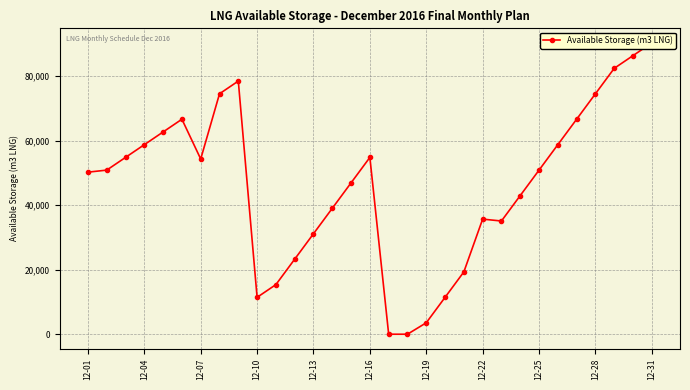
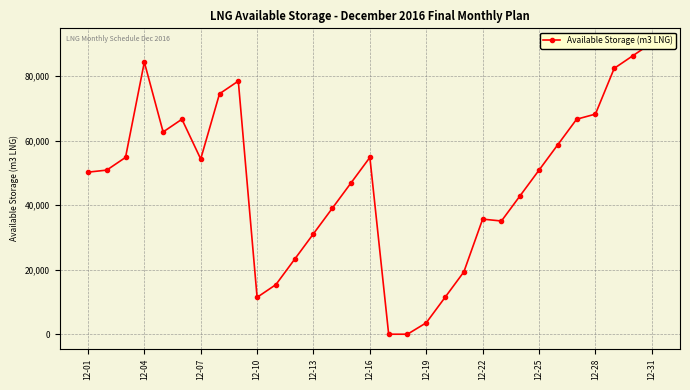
12-04: 59,000 -> 84,000
12-28: 75,000 -> 68,000
